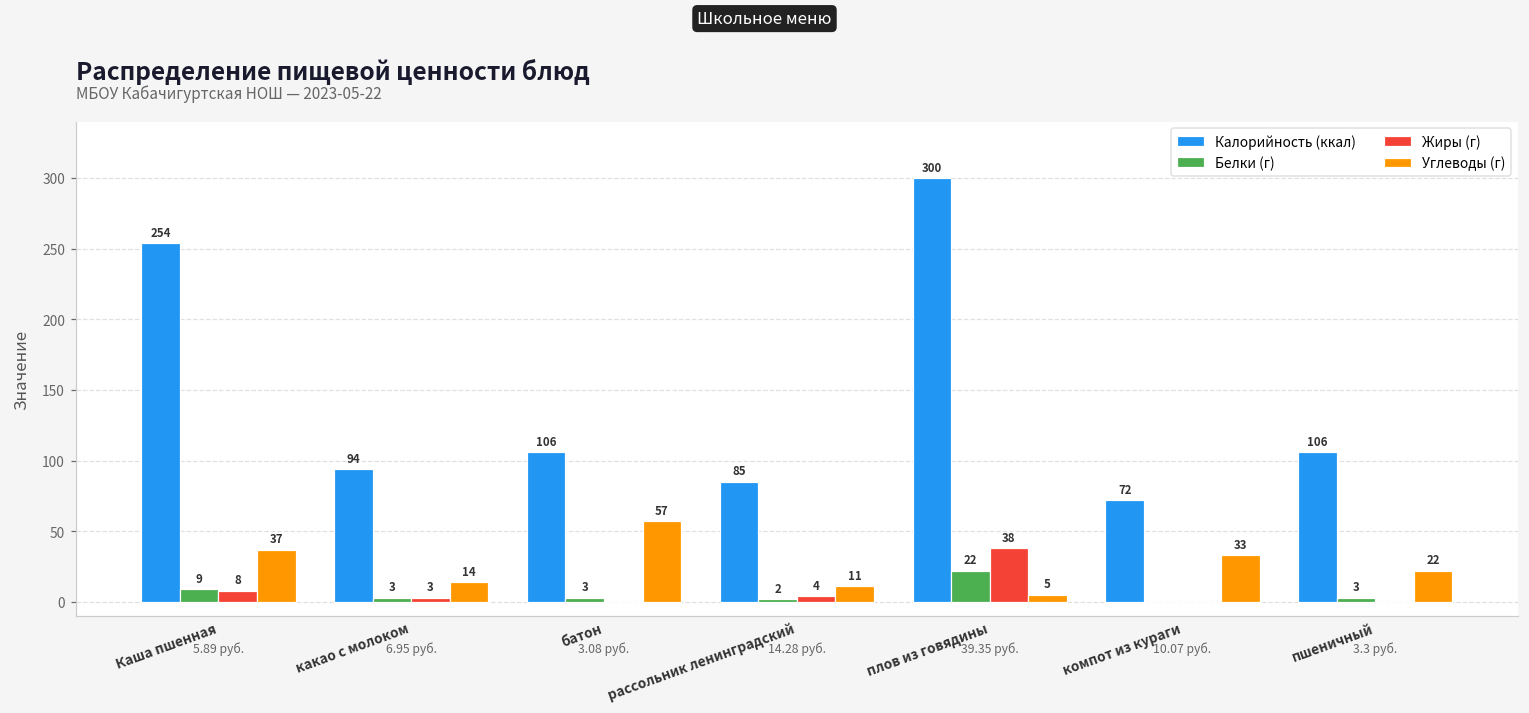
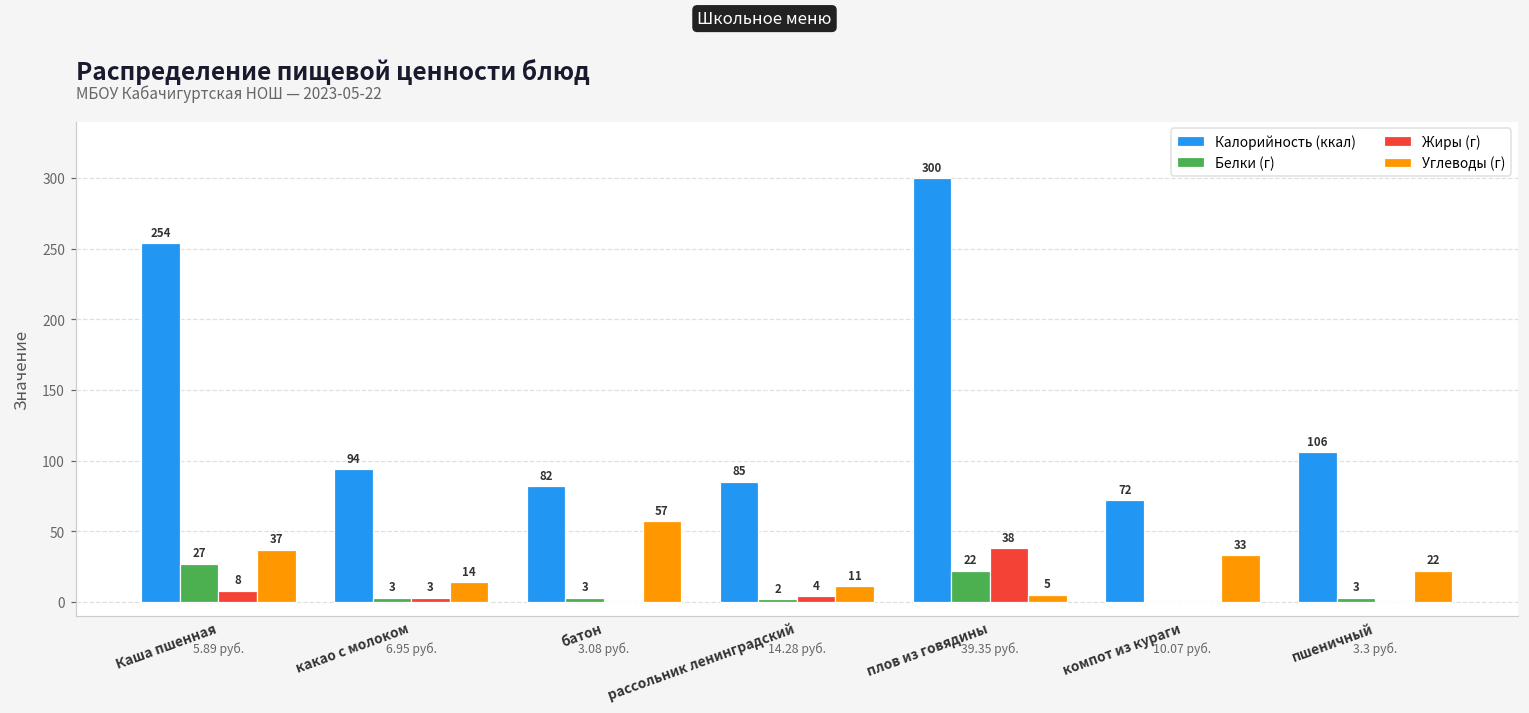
Белки (г), Каша пшенная: 9 -> 27
Калорийность (ккал), батон: 106 -> 82
